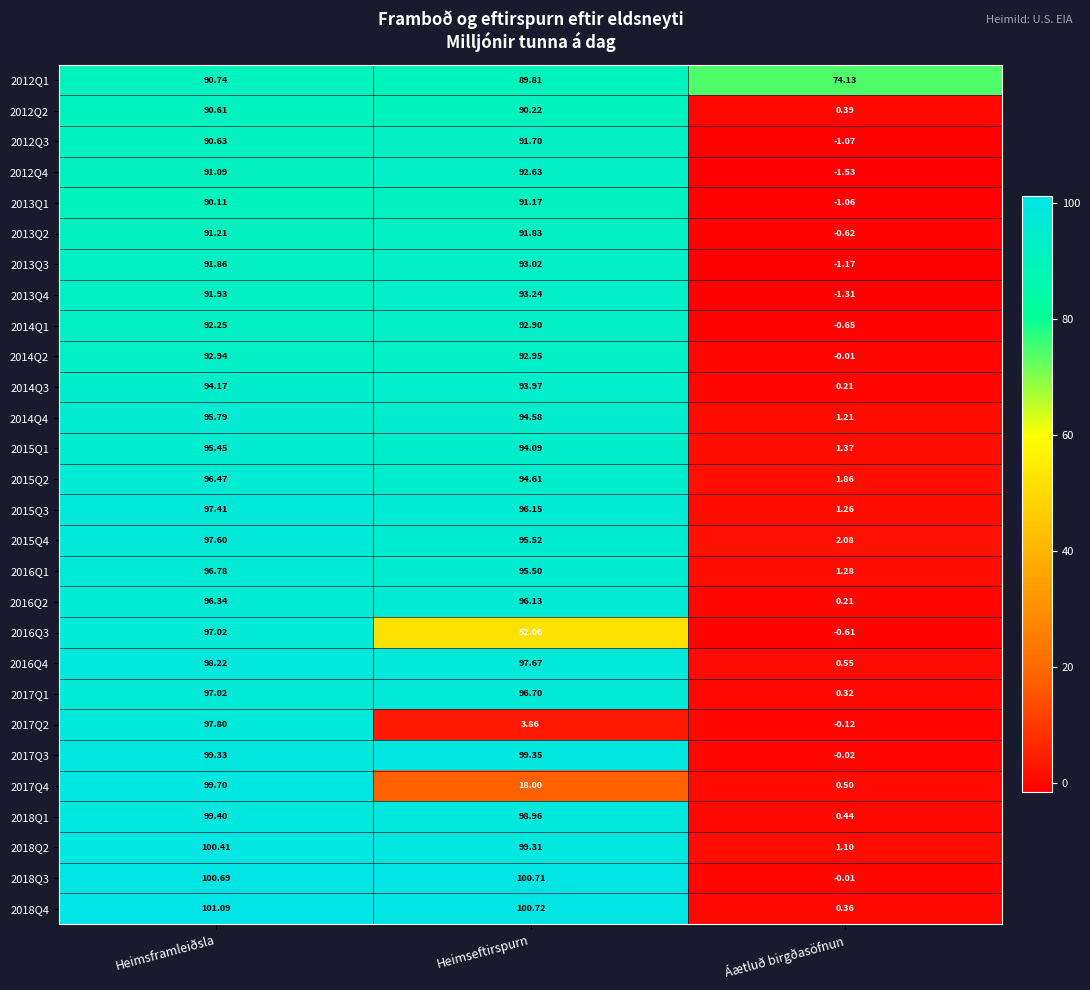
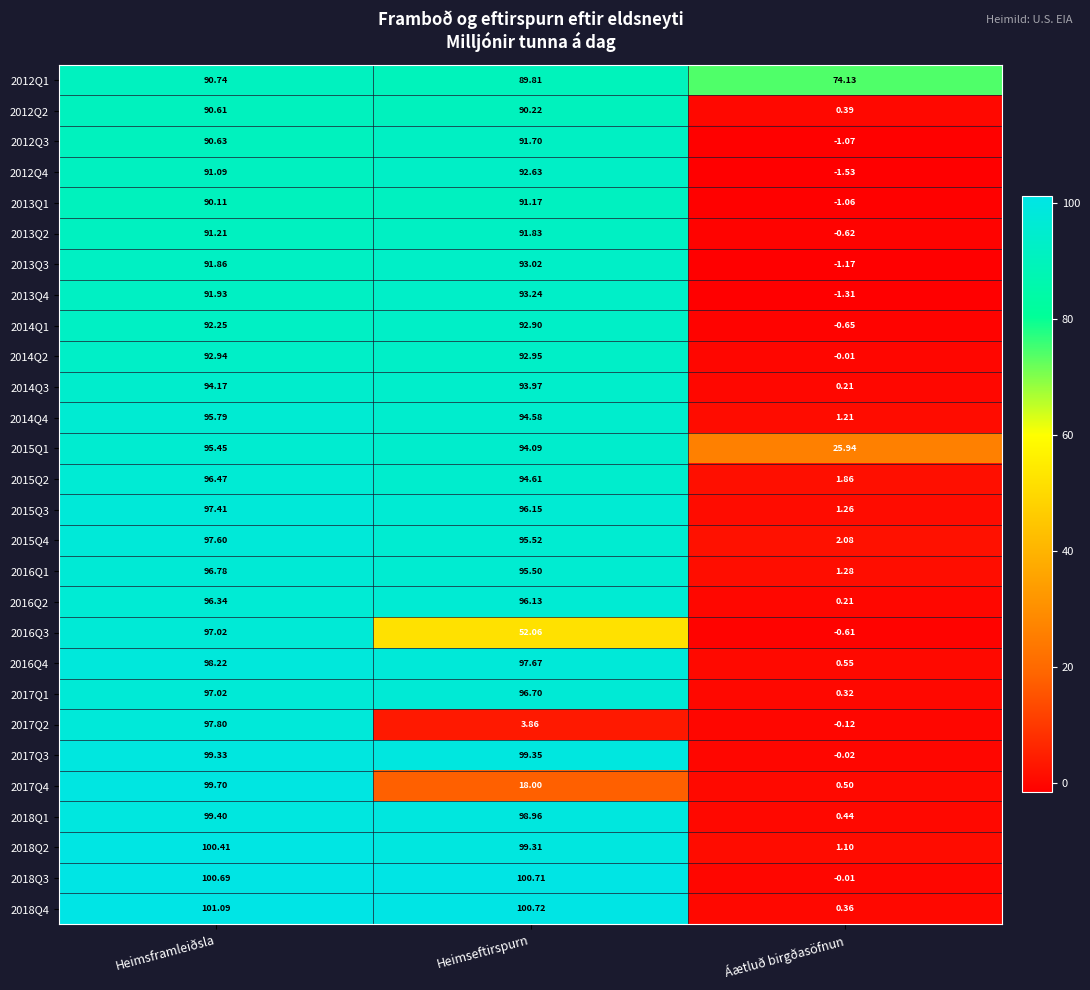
2015Q1, Áætluð birgðasöfnun: 1.37 -> 25.94
